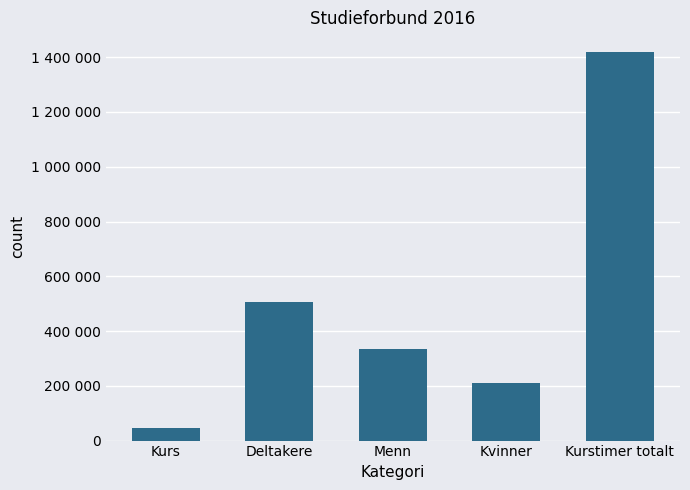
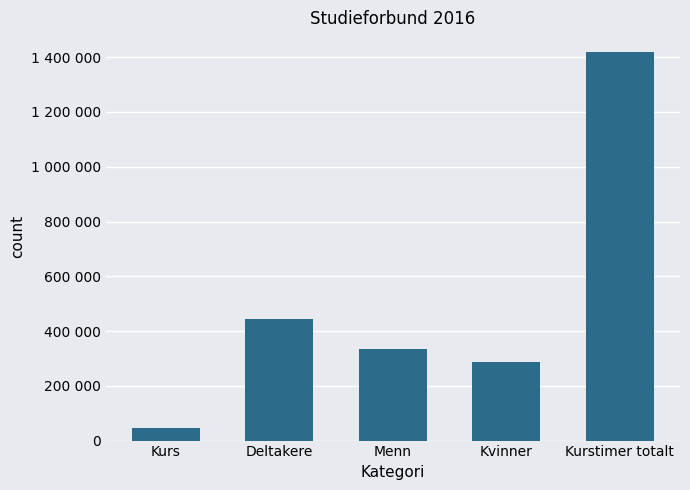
Deltakere: 500000 -> 440000
Kvinner: 210000 -> 290000
